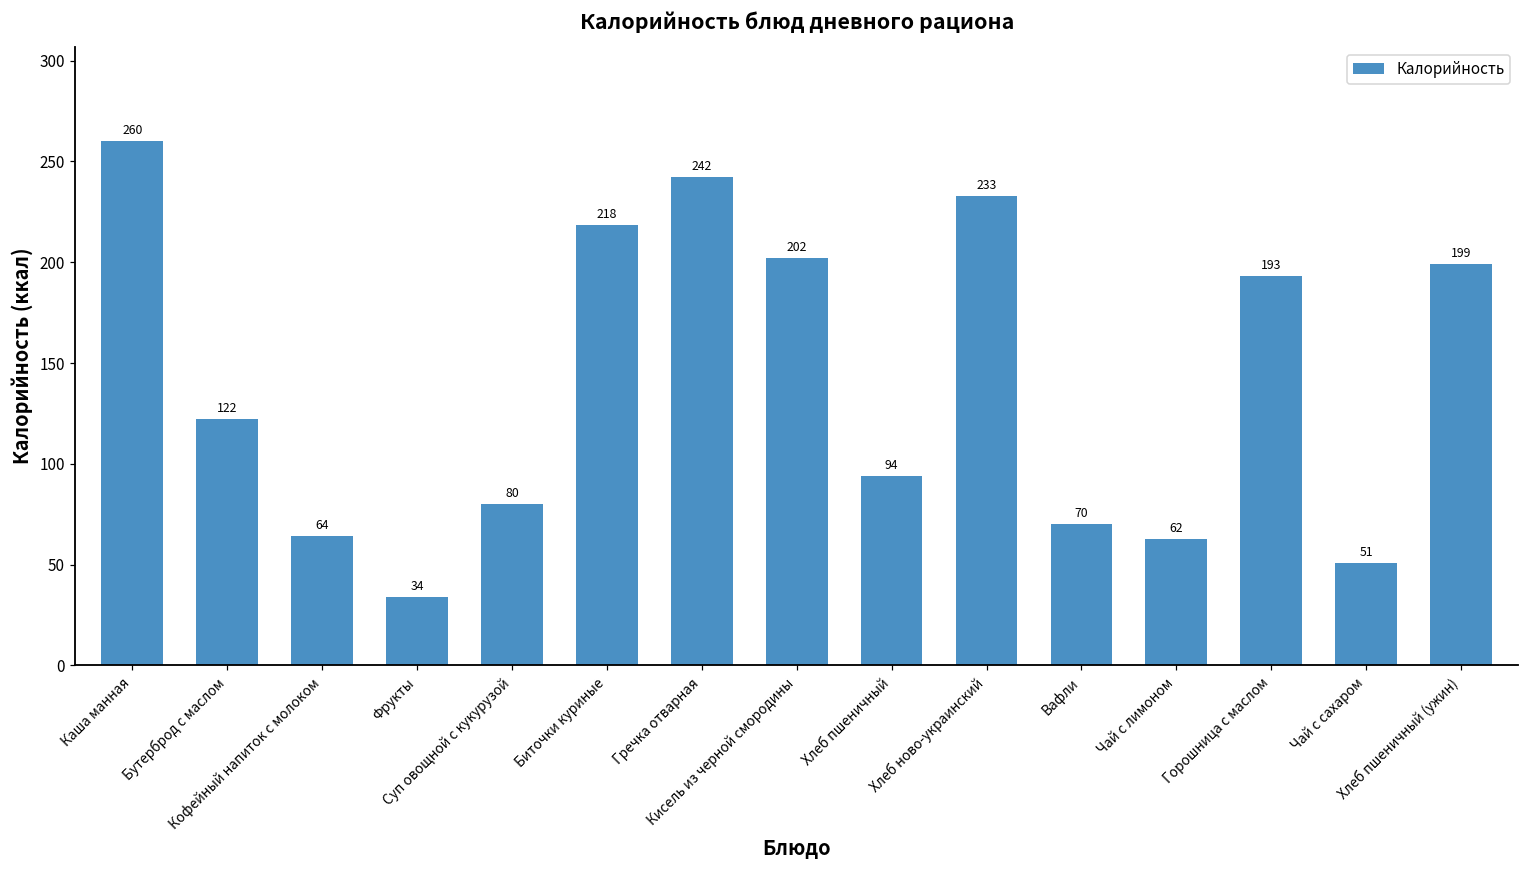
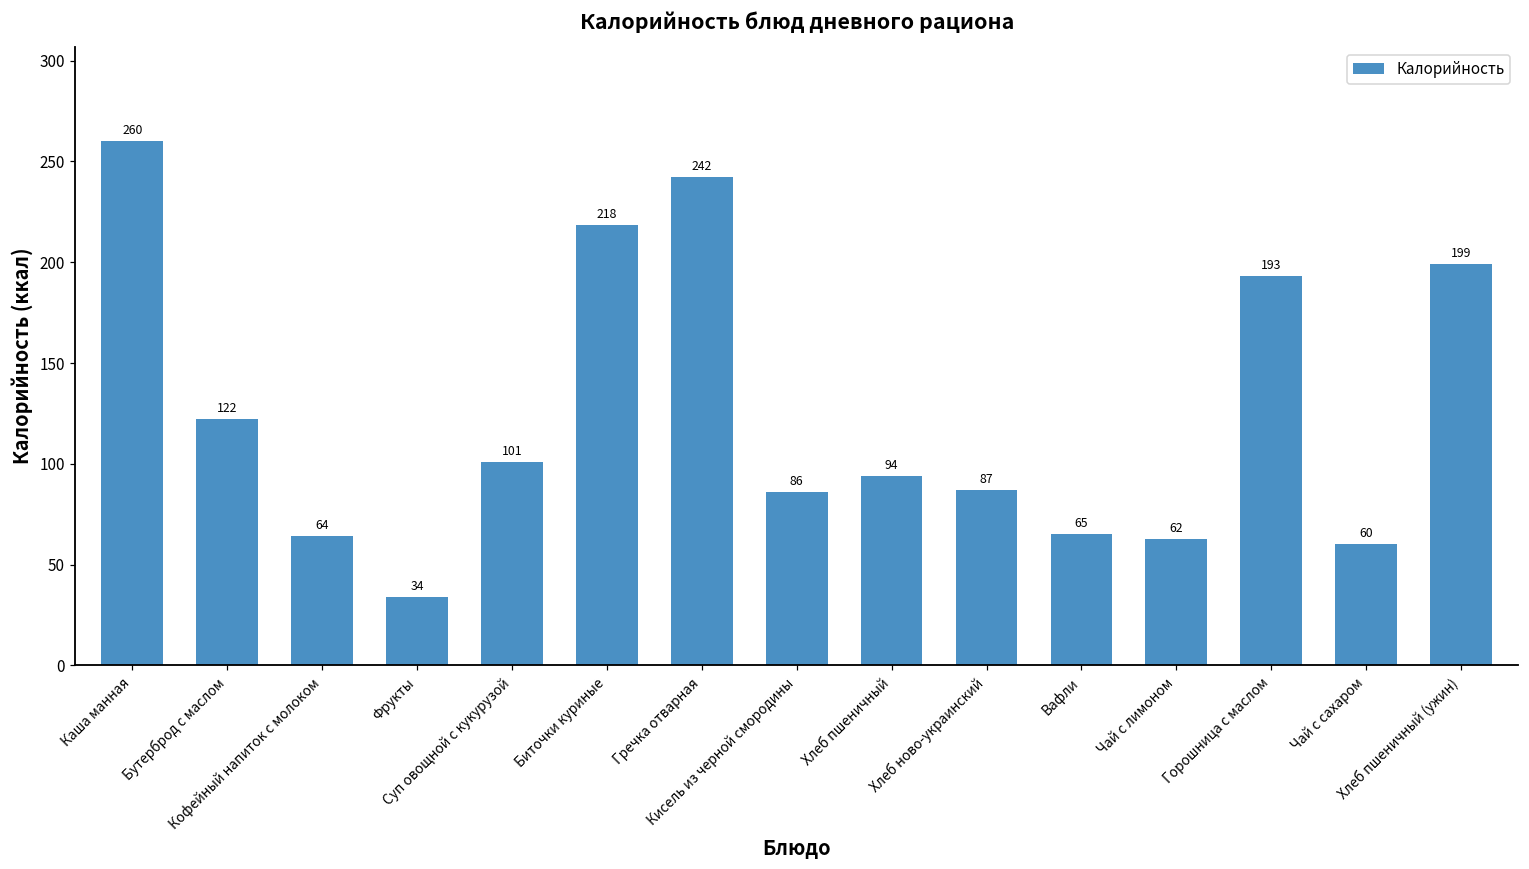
Суп овощной с кукурузой: 80 -> 101
Кисель из черной смородины: 202 -> 86
Хлеб ново-украинский: 233 -> 87
Вафли: 70 -> 65
Чай с сахаром: 51 -> 60
